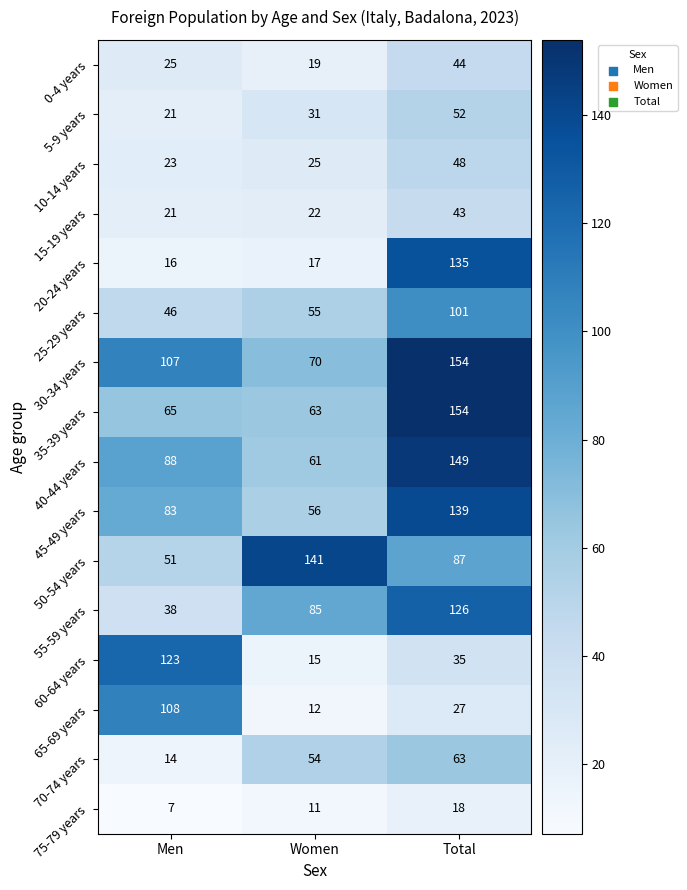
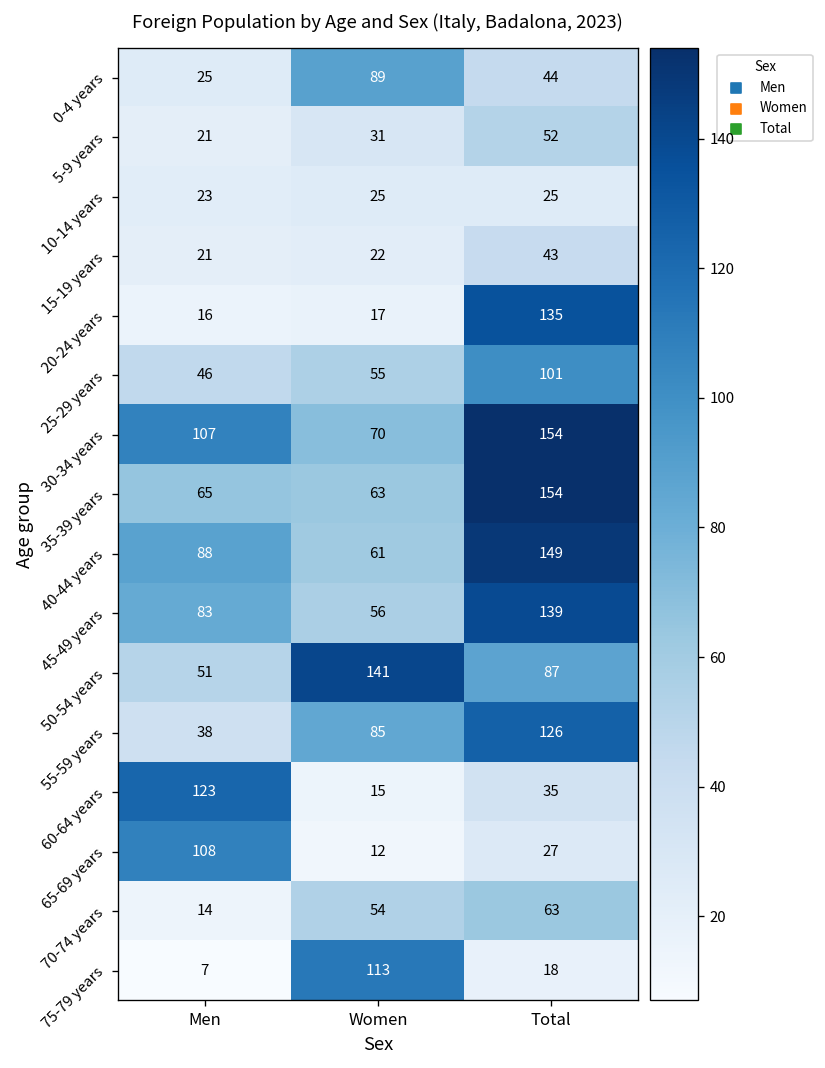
0-4 years, Women: 19 -> 89
10-14 years, Total: 48 -> 25
75-79 years, Women: 11 -> 113
